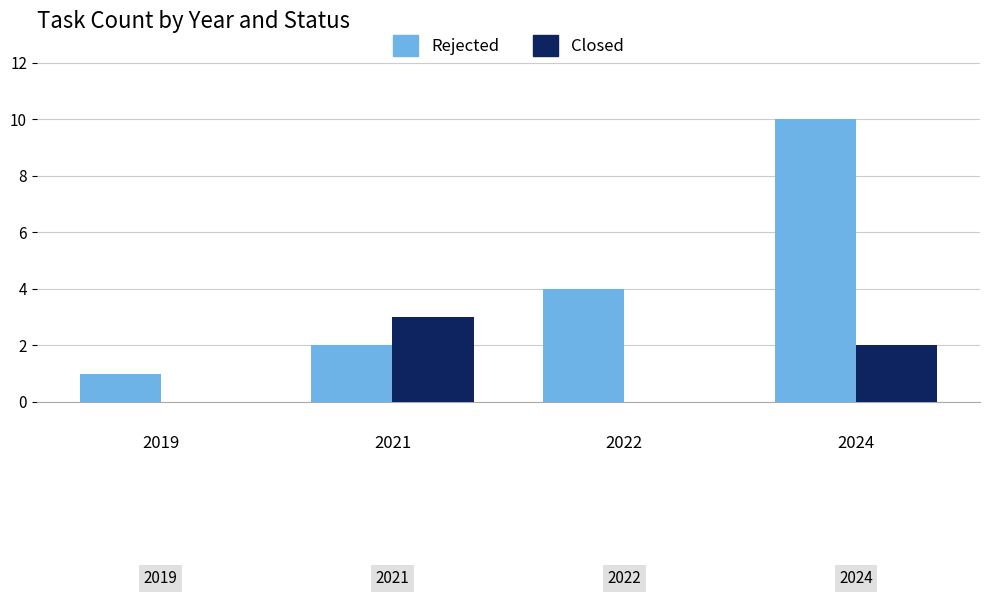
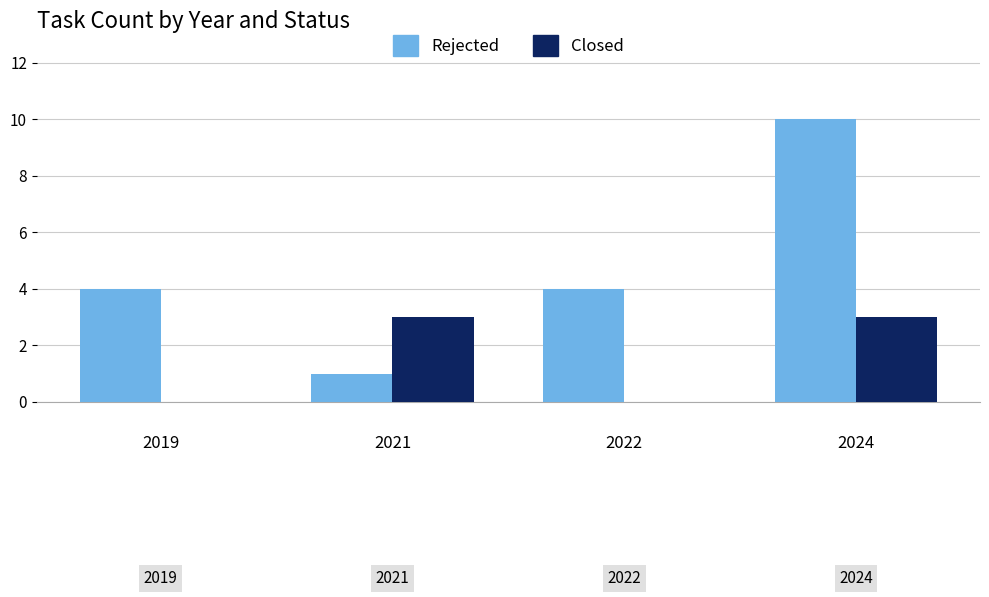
Rejected, 2019: 1 -> 4
Rejected, 2021: 2 -> 1
Closed, 2024: 2 -> 3
